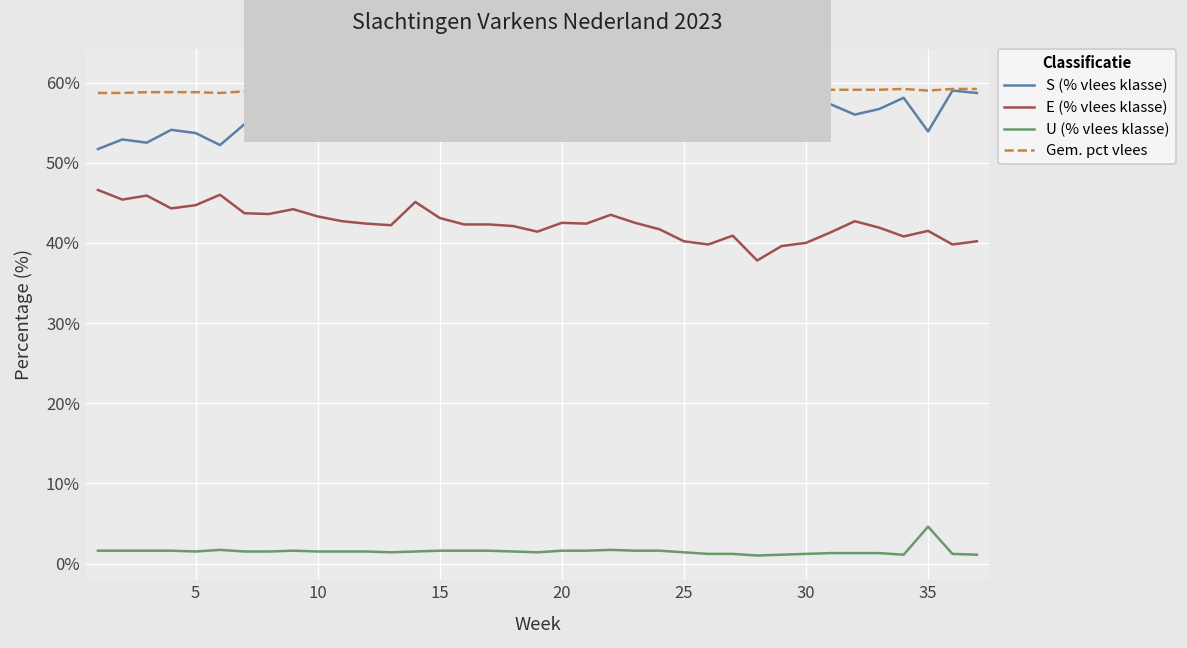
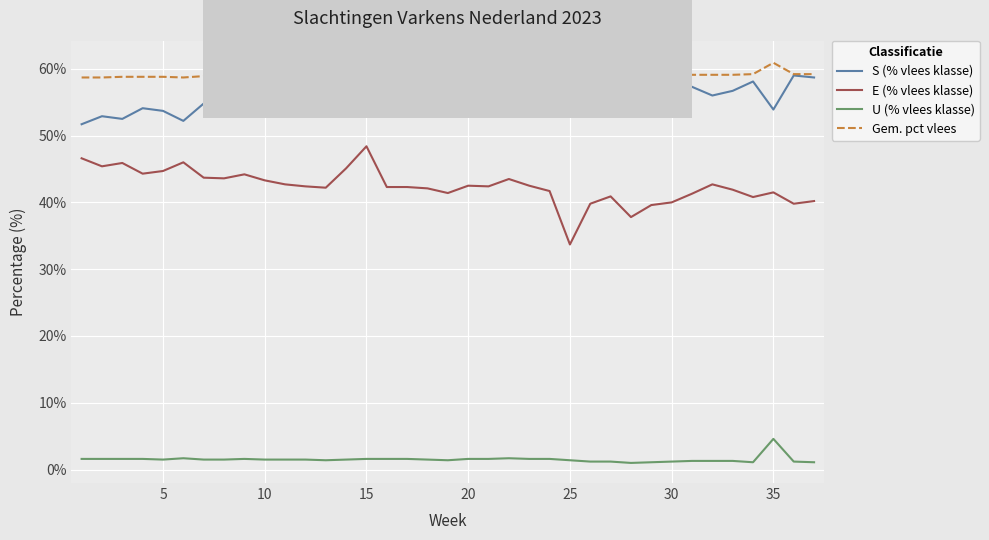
E (% vlees klasse), 15: 43% -> 48%
E (% vlees klasse), 25: 40% -> 34%
Gem. pct vlees, 35: 59% -> 61%
